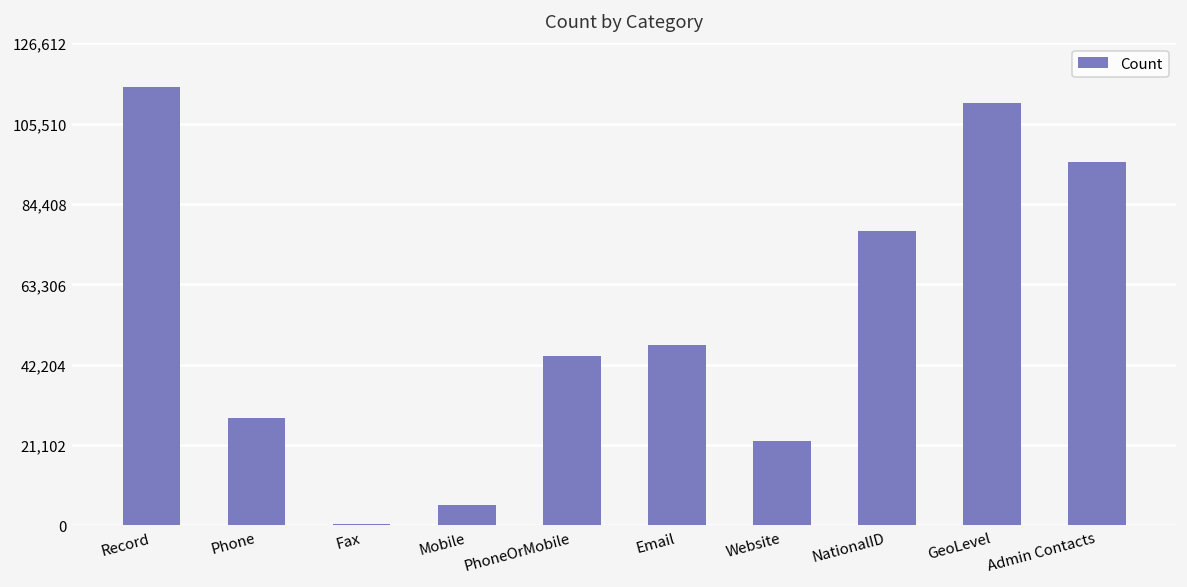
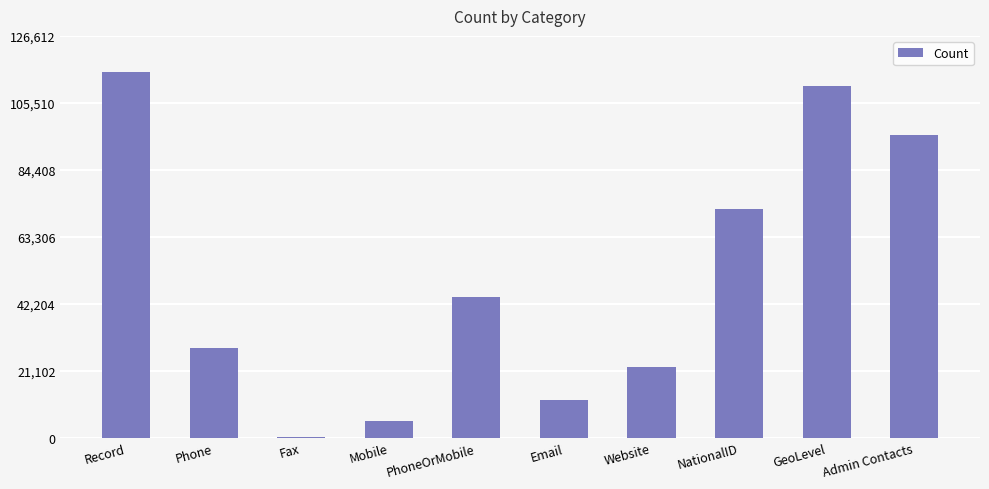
Email: 47,000 -> 12,000
NationalID: 77,000 -> 72,000
